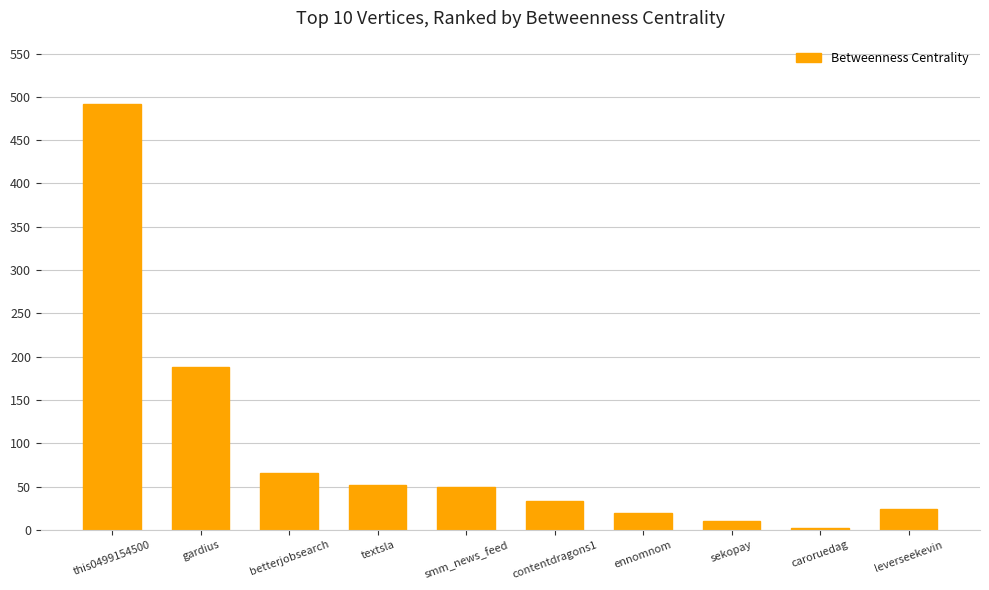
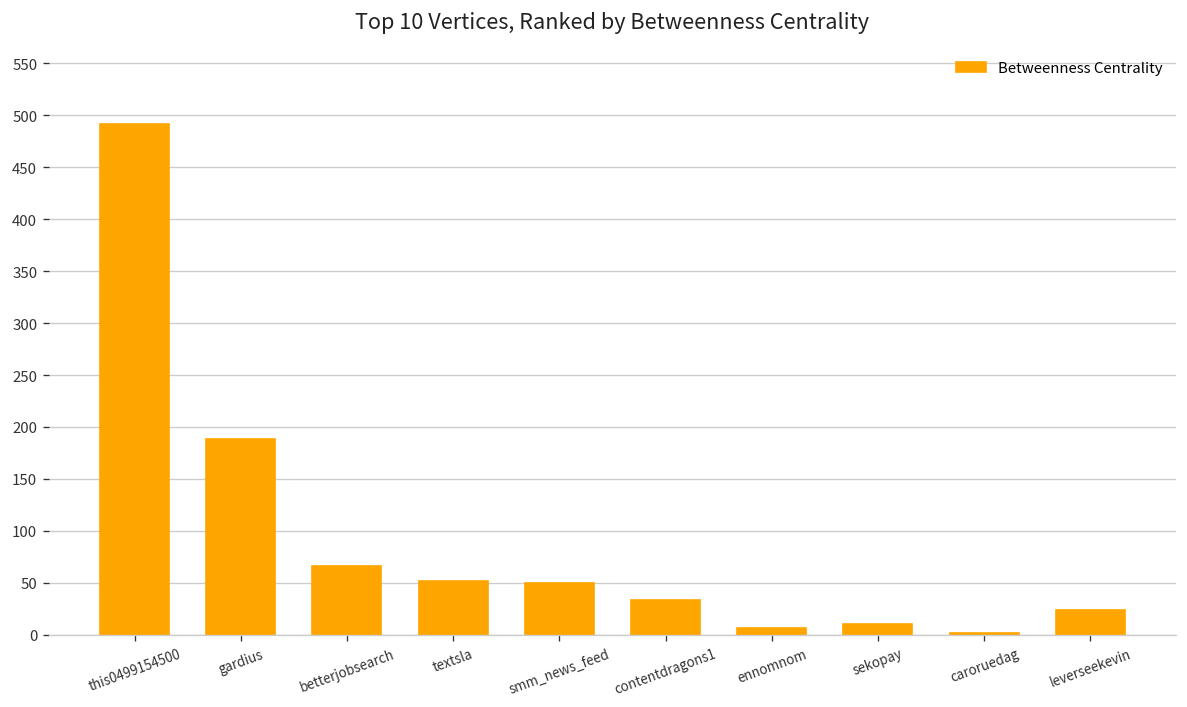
ennomnom: 20 -> 10
